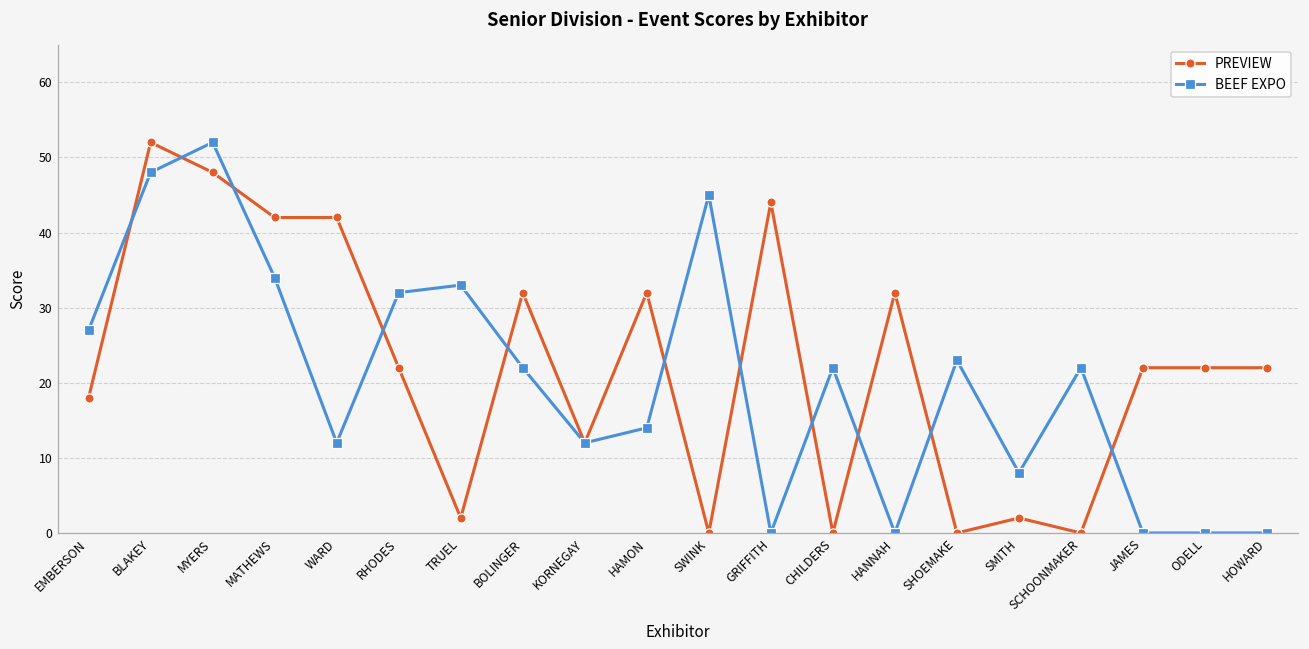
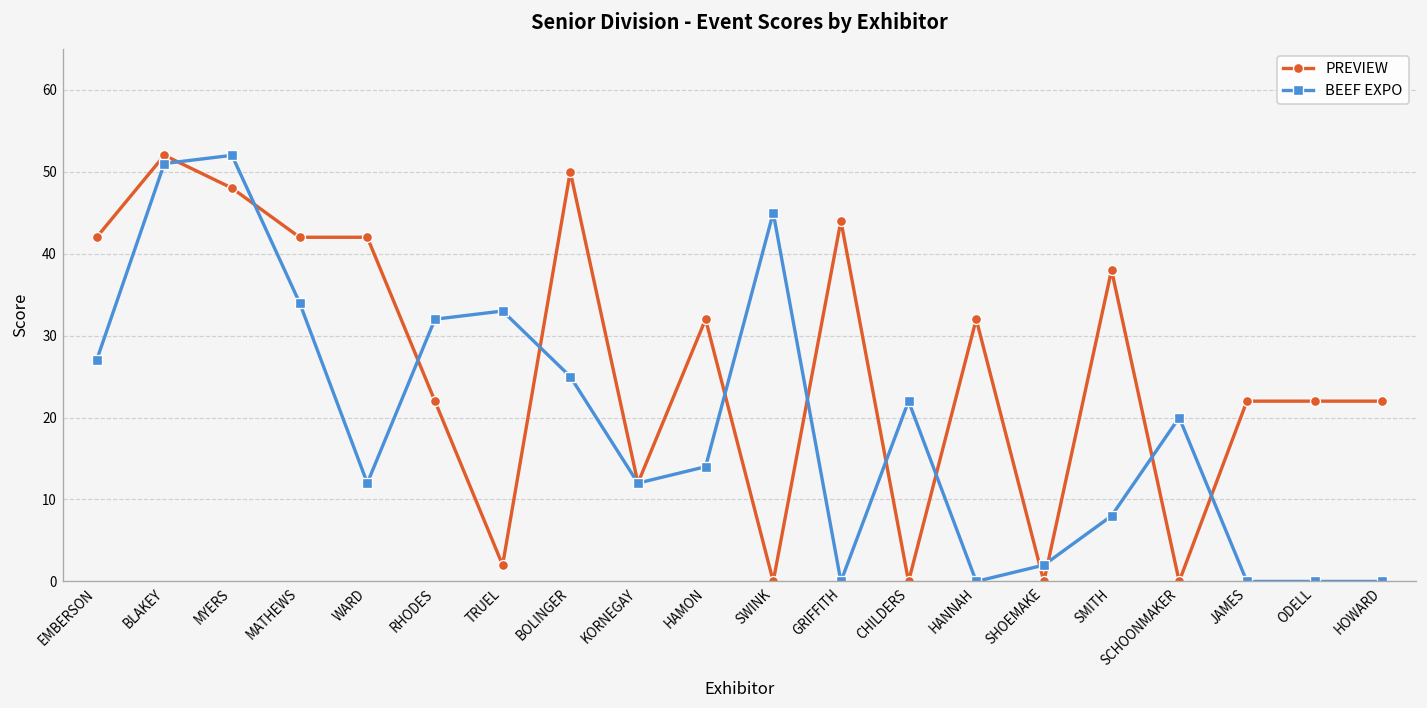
PREVIEW, EMBERSON: 18 -> 42
BEEF EXPO, BLAKEY: 48 -> 51
PREVIEW, BOLINGER: 32 -> 50
BEEF EXPO, BOLINGER: 22 -> 25
BEEF EXPO, SHOEMAKE: 23 -> 2
PREVIEW, SMITH: 2 -> 38
BEEF EXPO, SCHOONMAKER: 22 -> 20
